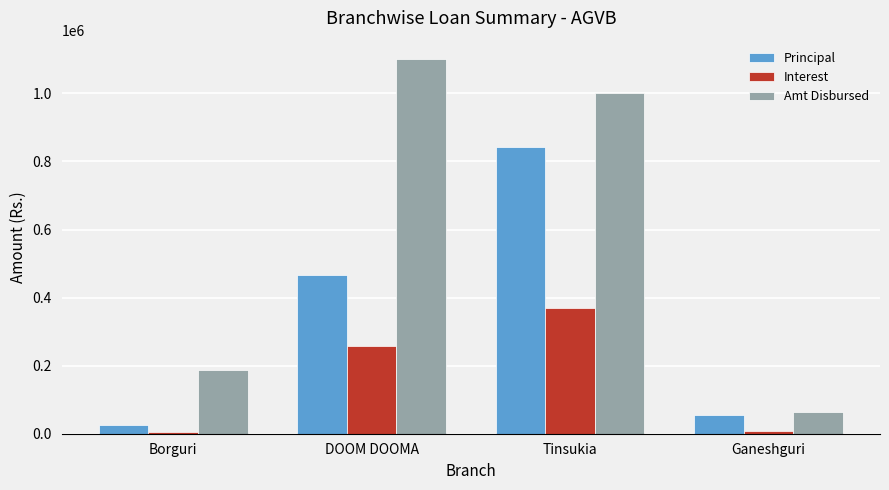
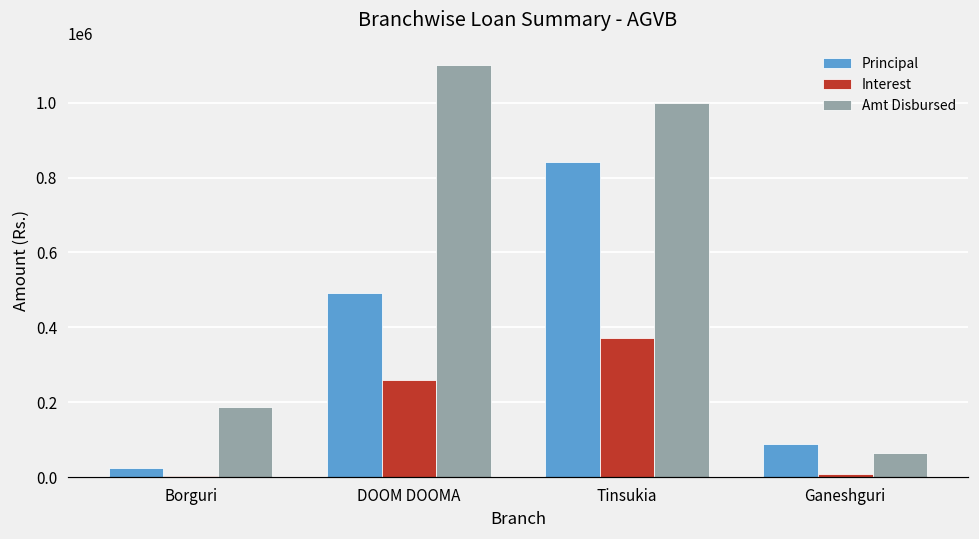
Principal, DOOM DOOMA: 470000 -> 490000
Principal, Ganeshguri: 60000 -> 90000
